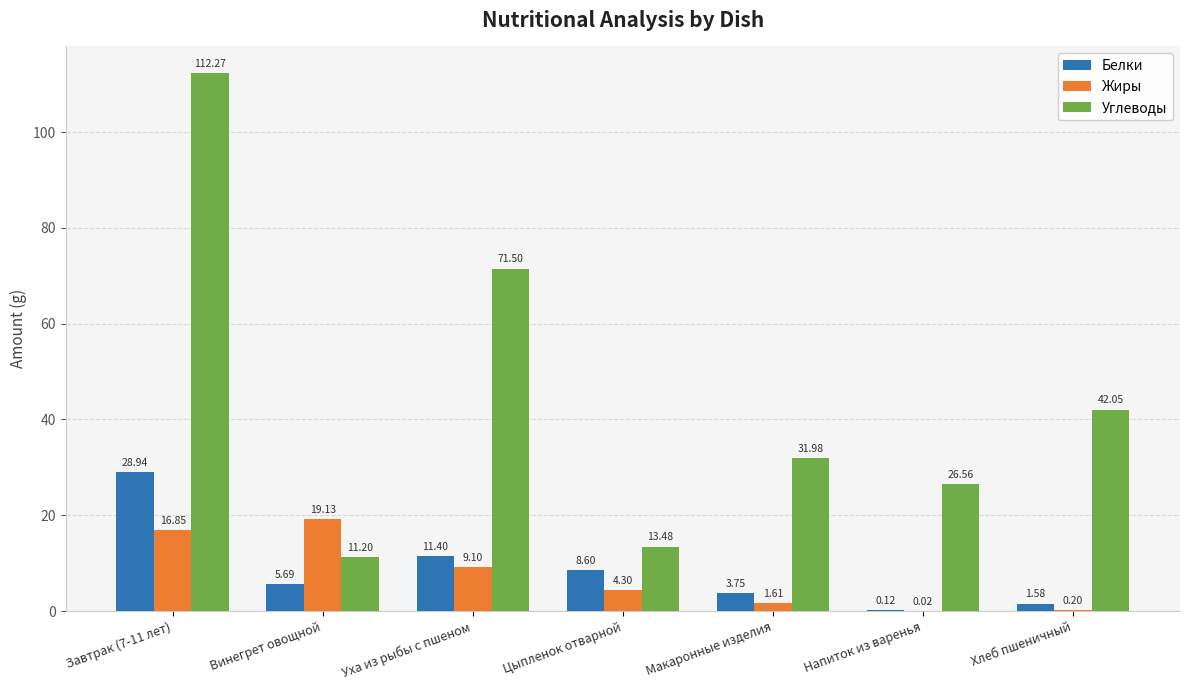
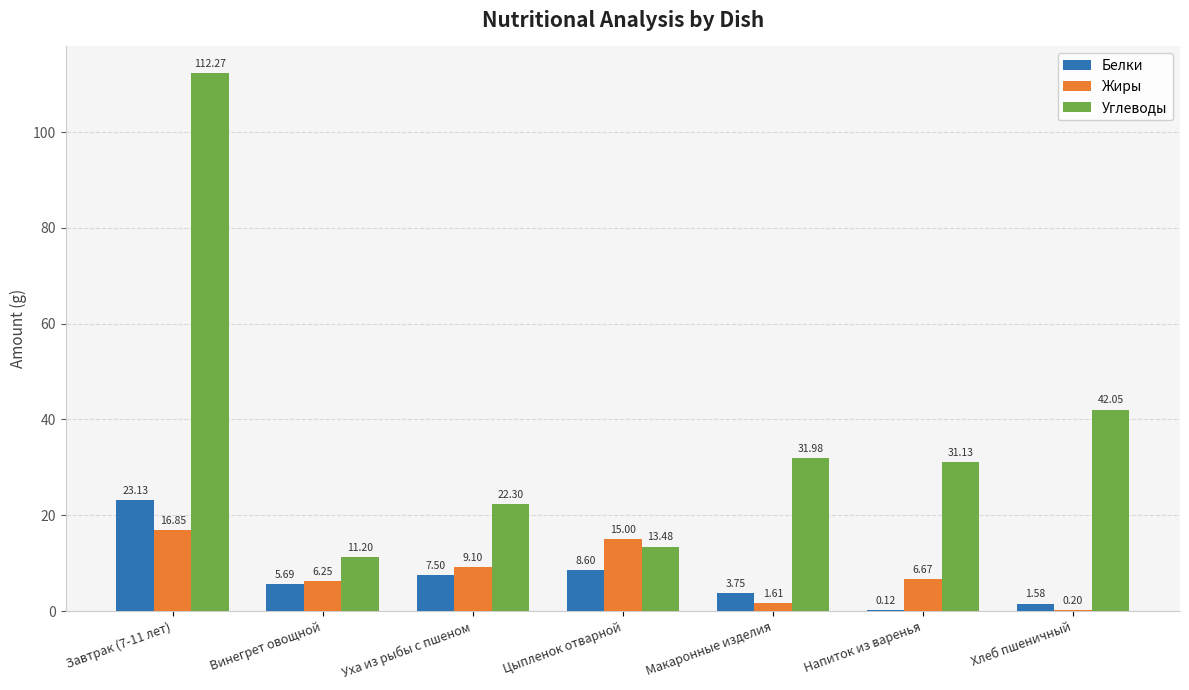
Белки, Завтрак (7-11 лет): 28.94 -> 23.13
Жиры, Винегрет овощной: 19.13 -> 6.25
Белки, Уха из рыбы с пшеном: 11.40 -> 7.50
Углеводы, Уха из рыбы с пшеном: 71.50 -> 22.30
Жиры, Цыпленок отварной: 4.30 -> 15.00
Жиры, Напиток из варенья: 0.02 -> 6.67
Углеводы, Напиток из варенья: 26.56 -> 31.13
